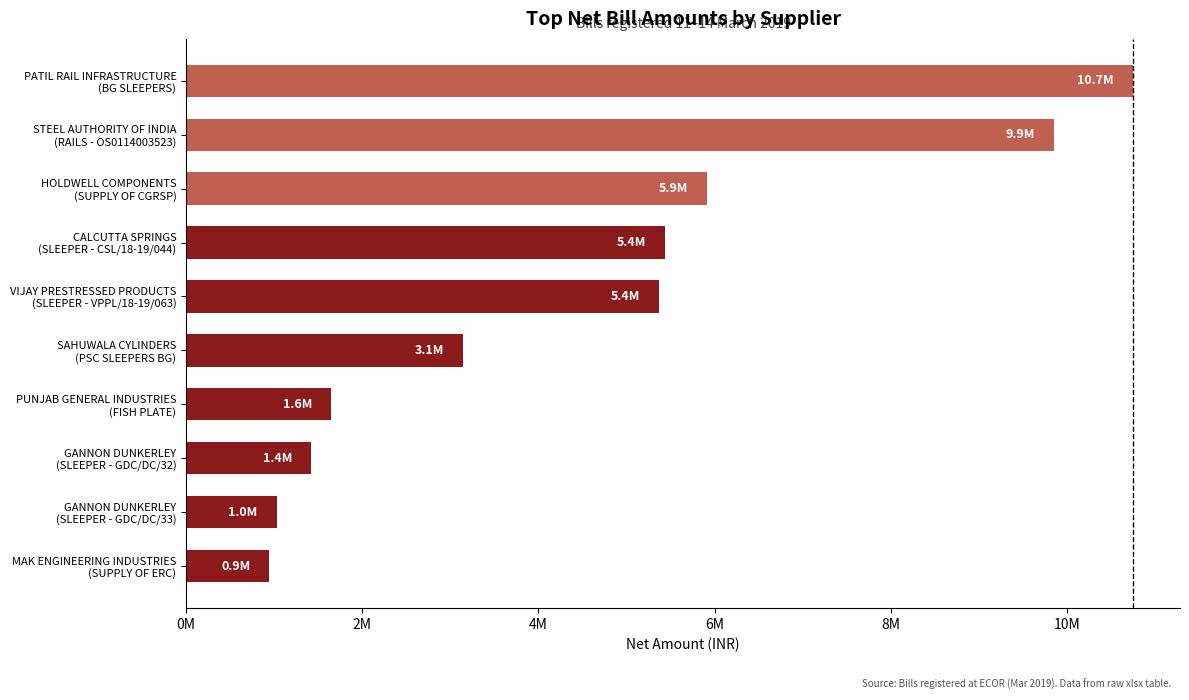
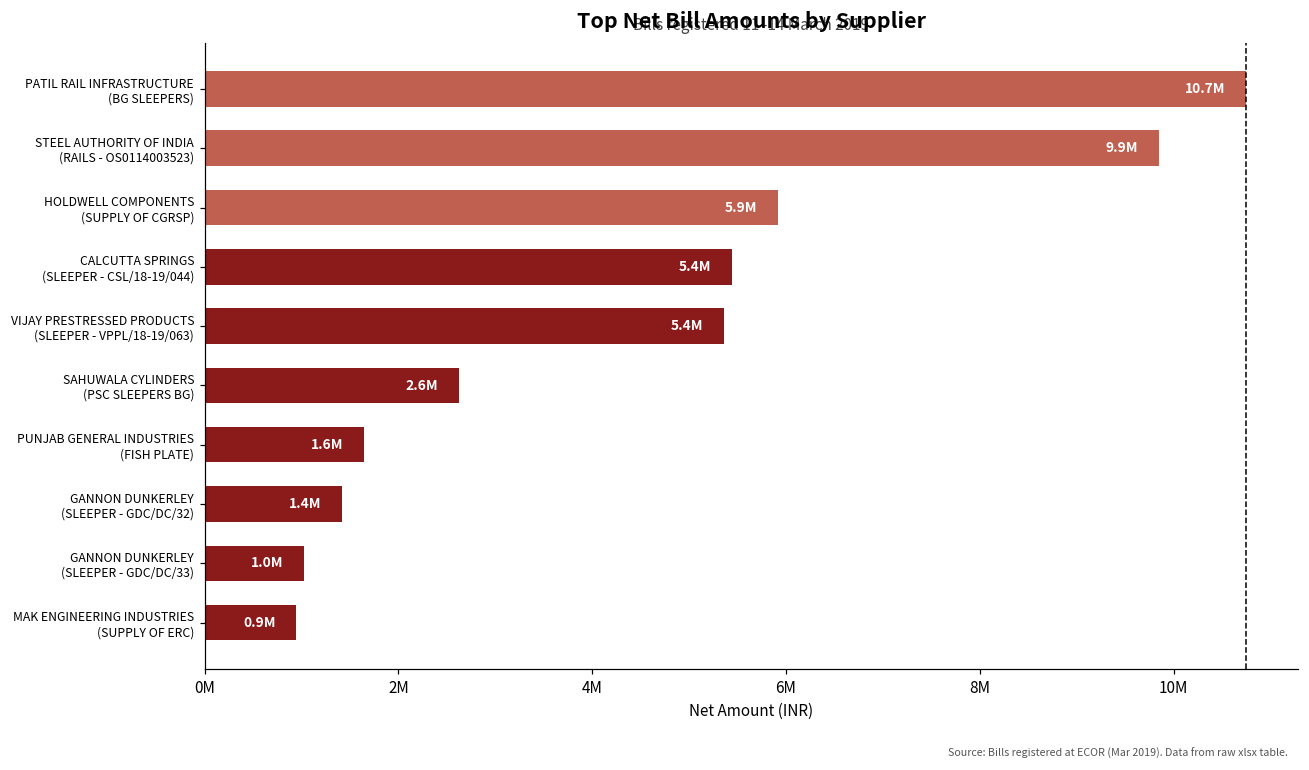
SAHUWALA CYLINDERS (PSC SLEEPERS BG): 3.1M -> 2.6M
